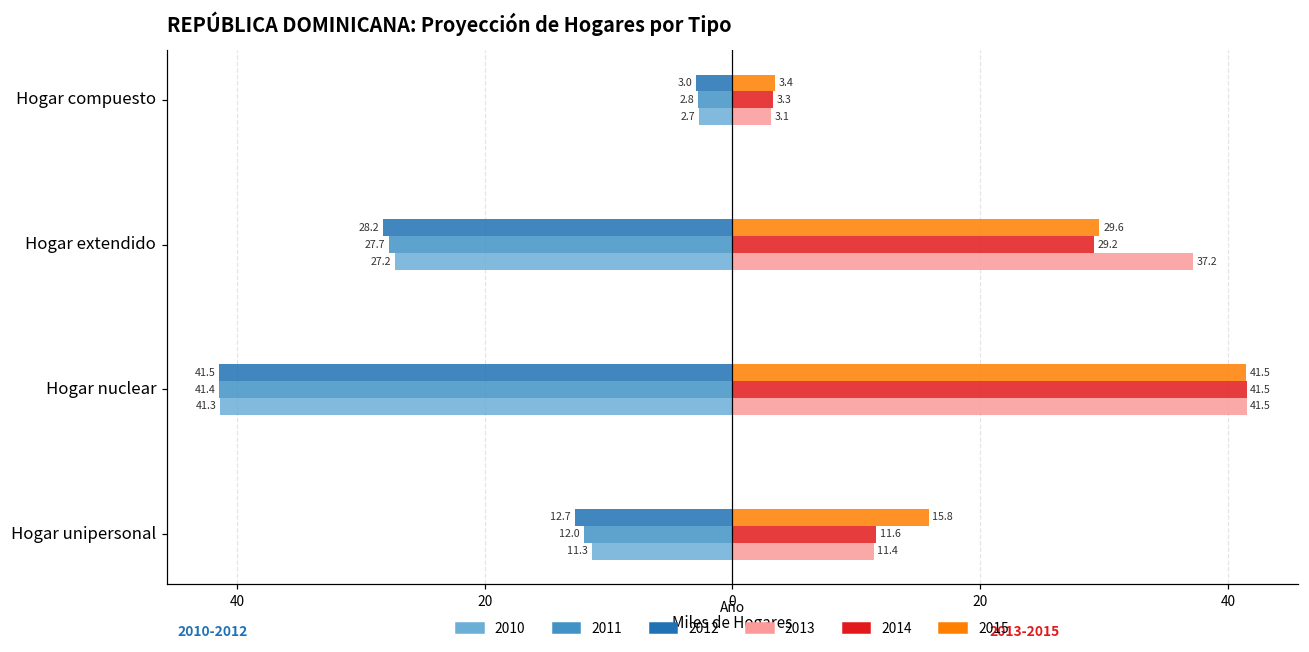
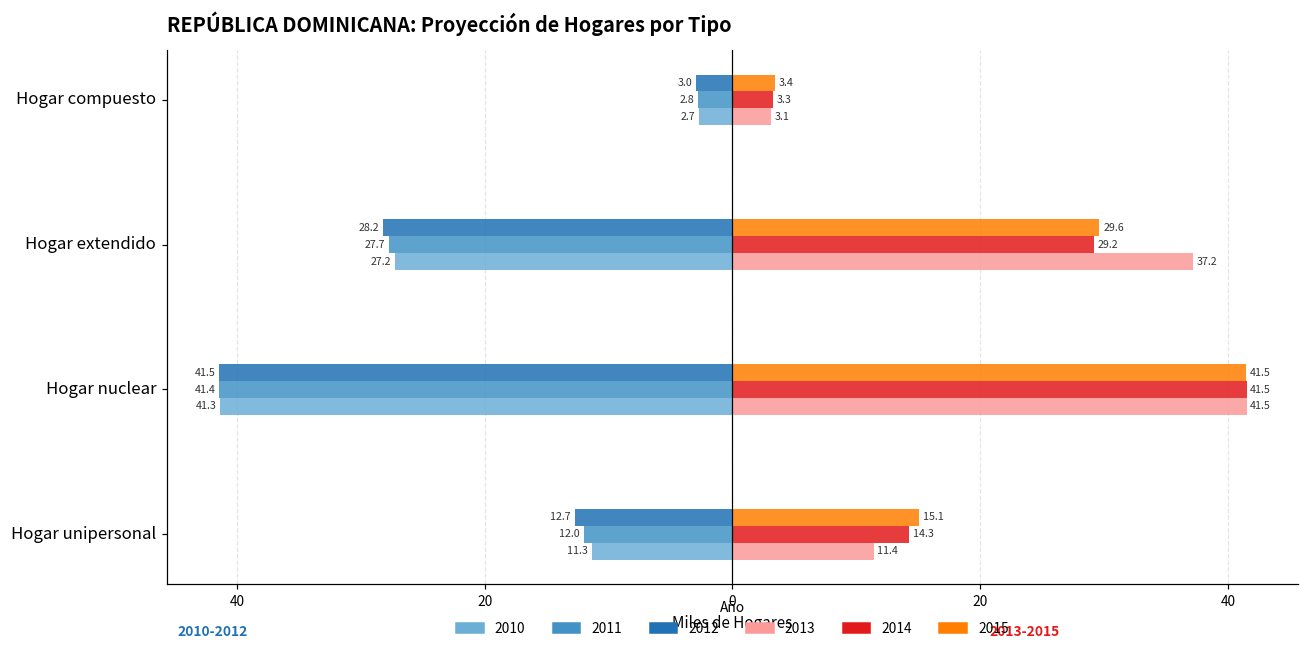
2015, Hogar unipersonal: 15.8 -> 15.1
2014, Hogar unipersonal: 11.6 -> 14.3
